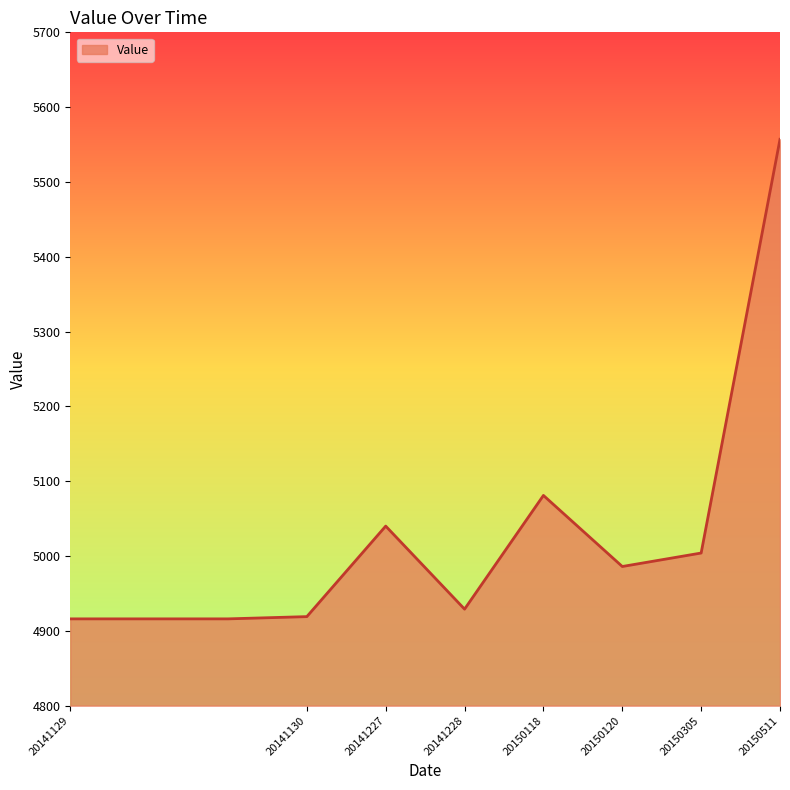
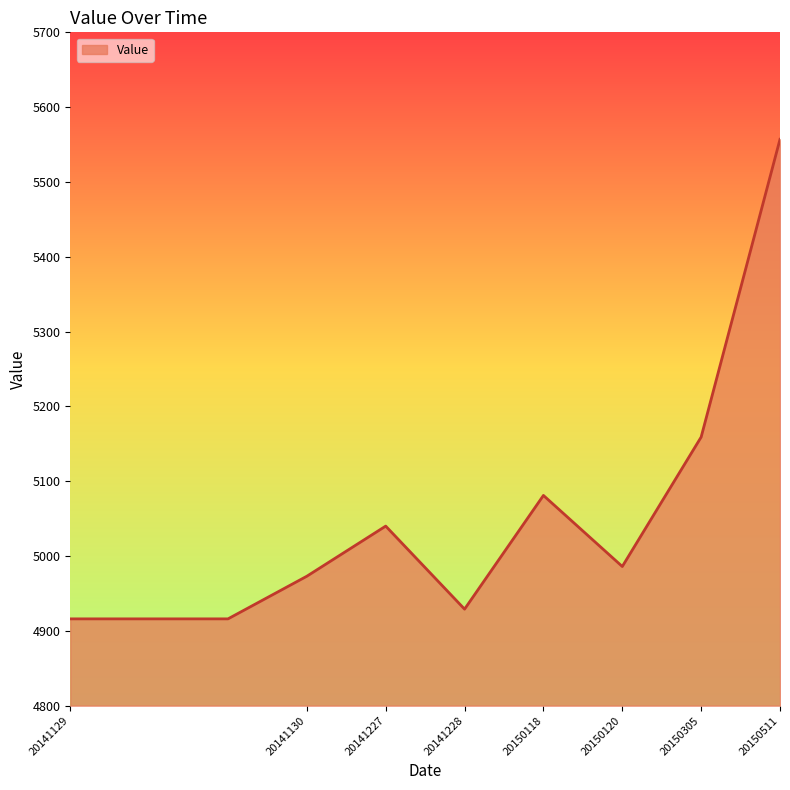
20141130: 4920 -> 4970
20150305: 5000 -> 5160
